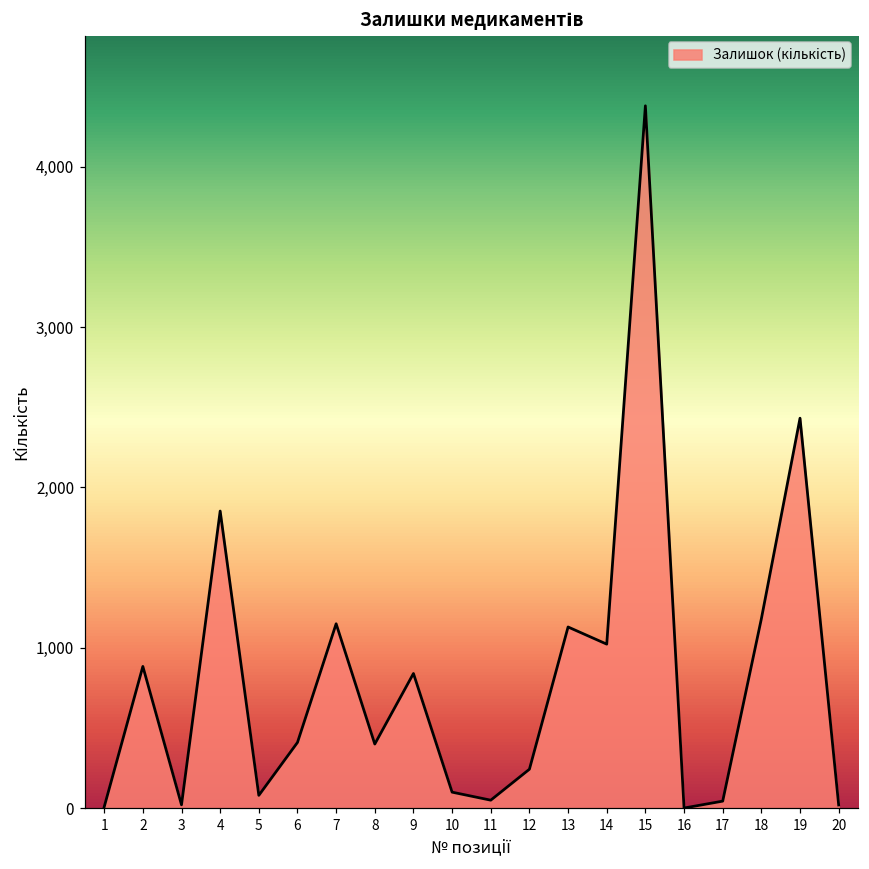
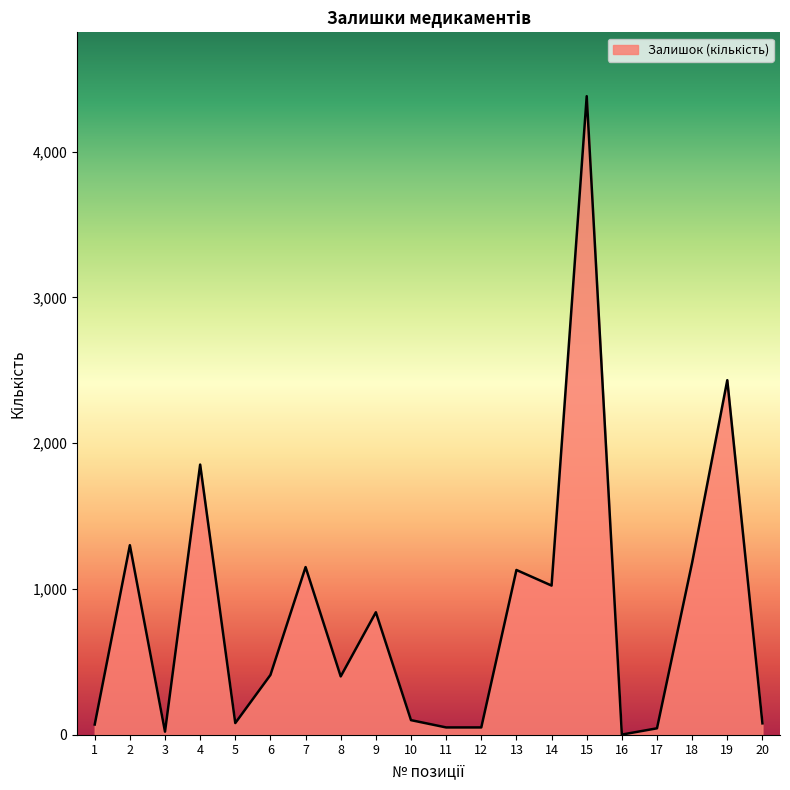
1: 10 -> 70
2: 880 -> 1,300
12: 240 -> 50
20: 20 -> 80
